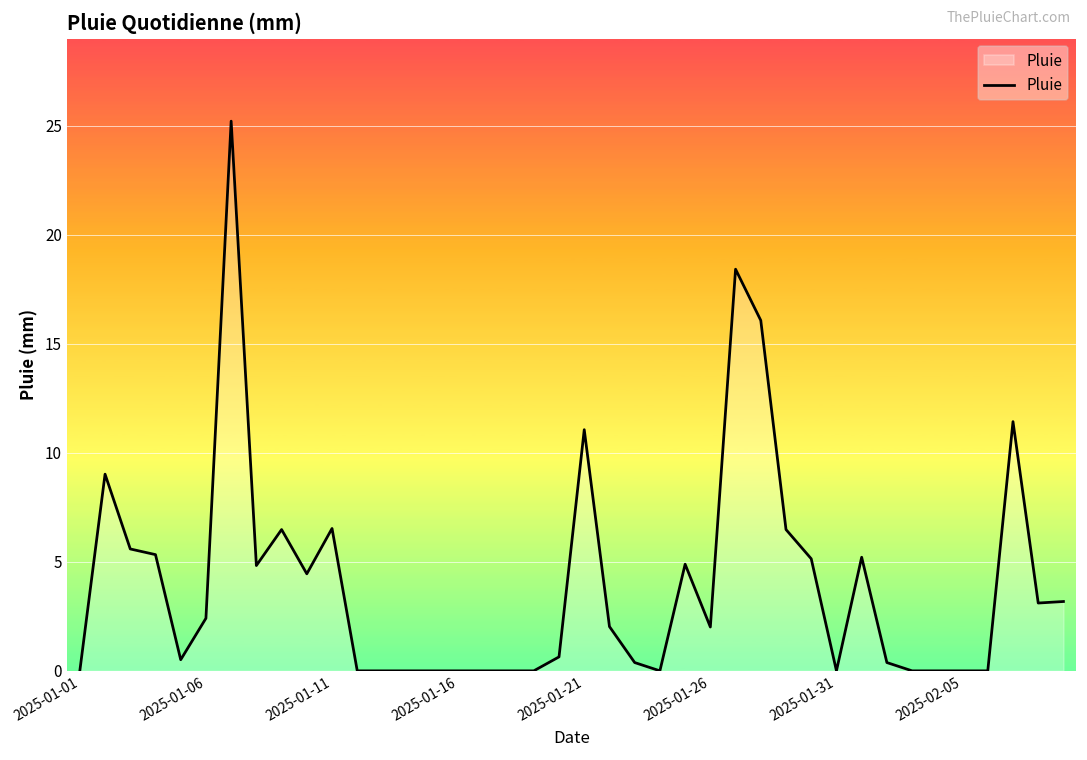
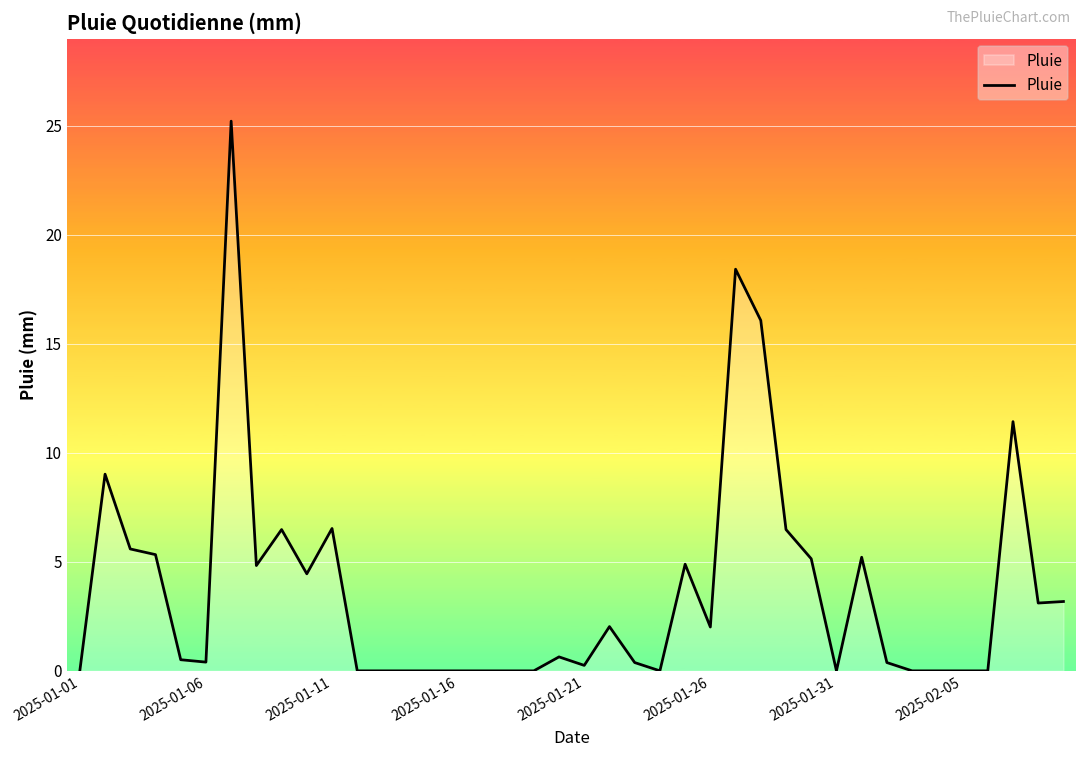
2025-01-06: 2.4 -> 0.4
2025-01-21: 11.1 -> 0.3
